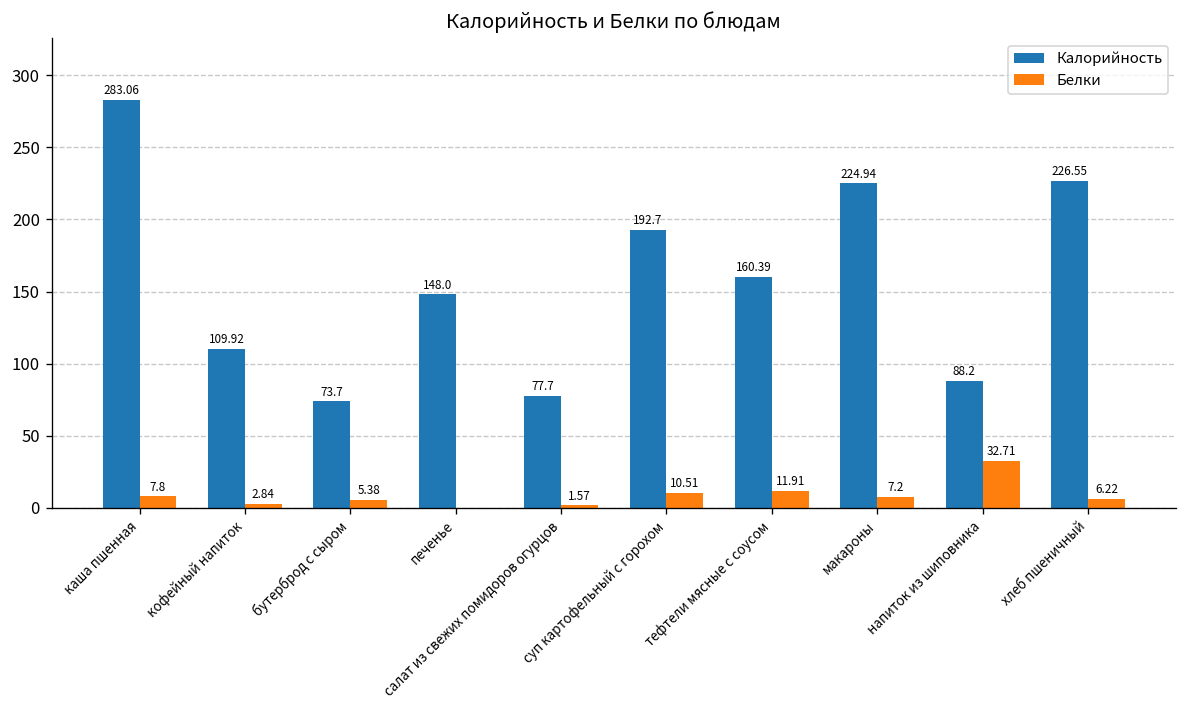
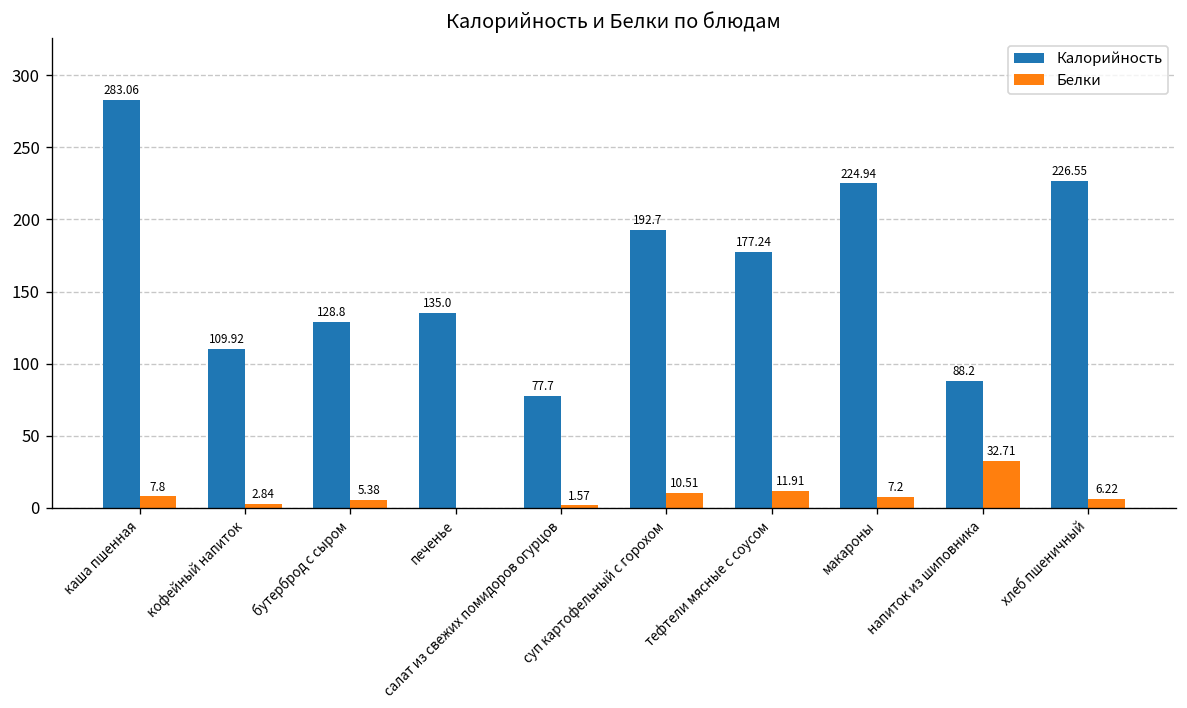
Калорийность, бутерброд с сыром: 73.7 -> 128.8
Калорийность, печенье: 148.0 -> 135.0
Калорийность, тефтели мясные с соусом: 160.39 -> 177.24
